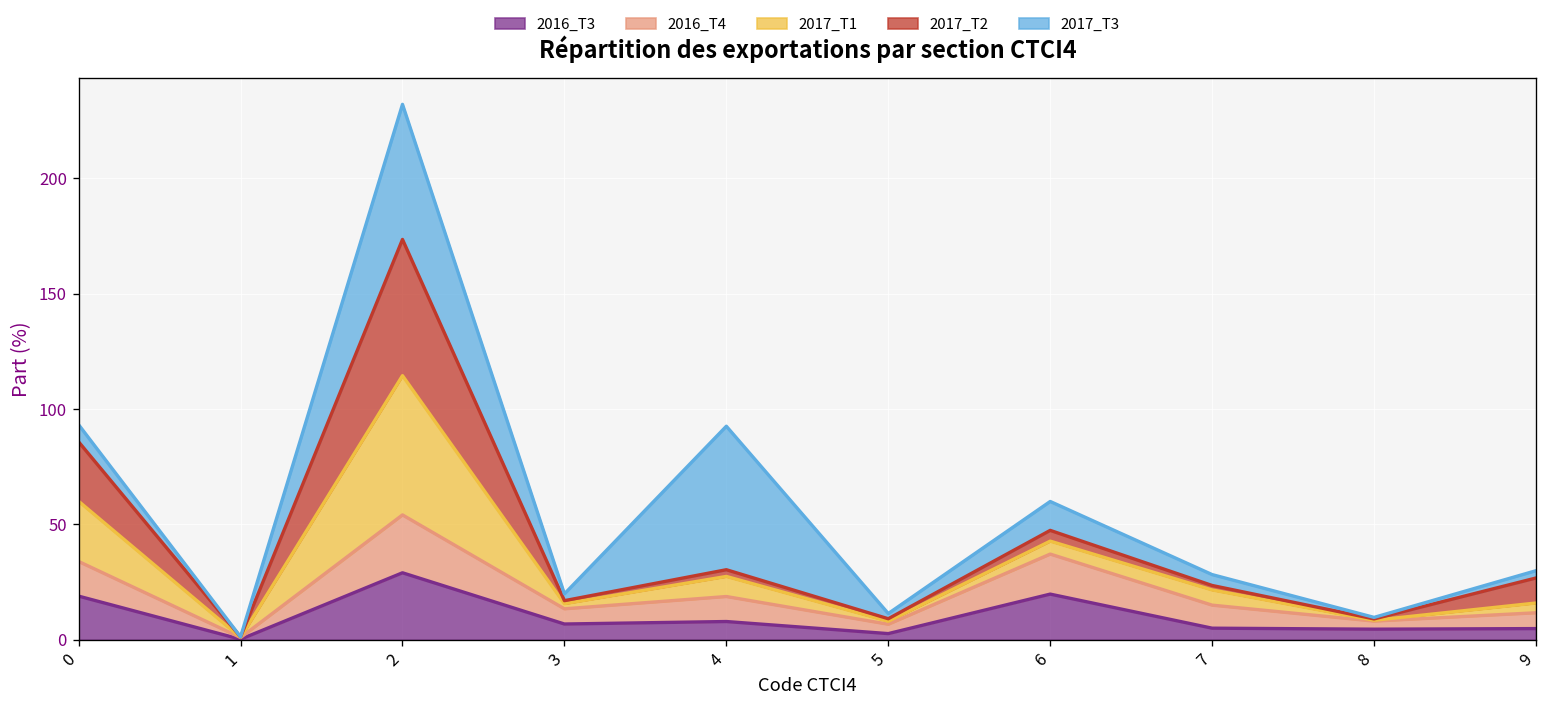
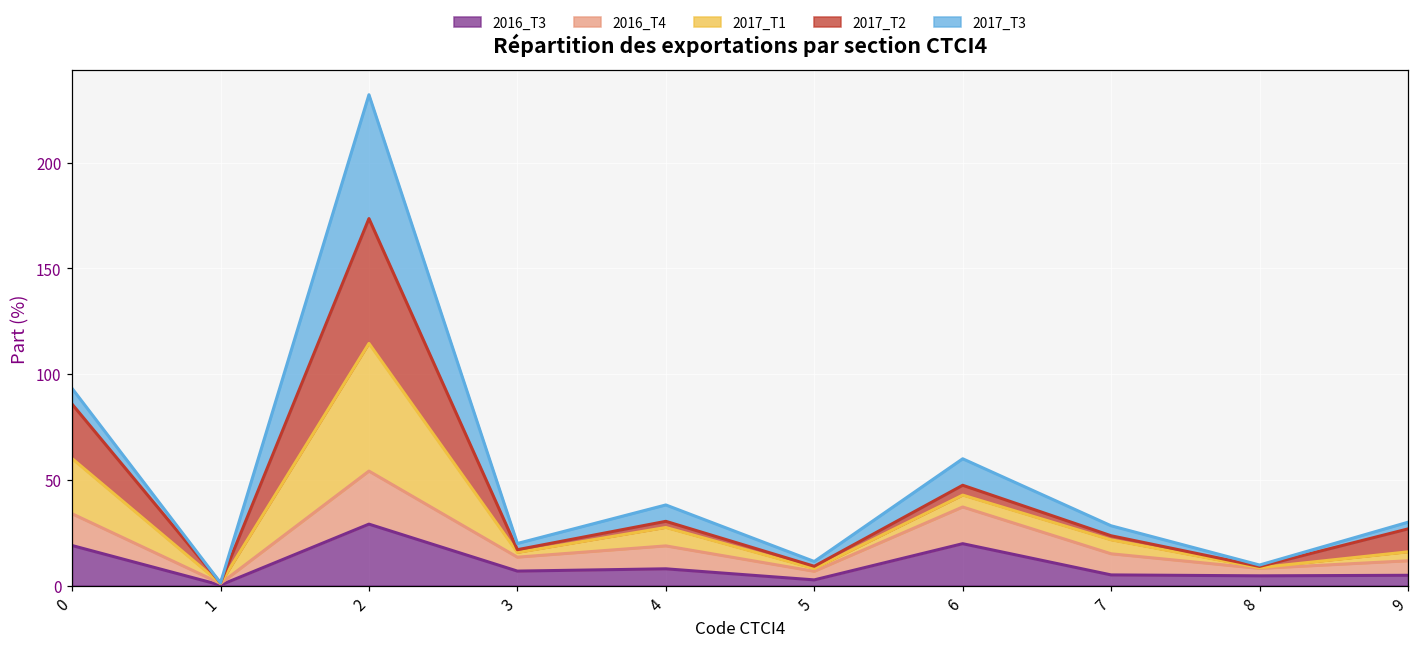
2017_T3, 4: 62 -> 8
